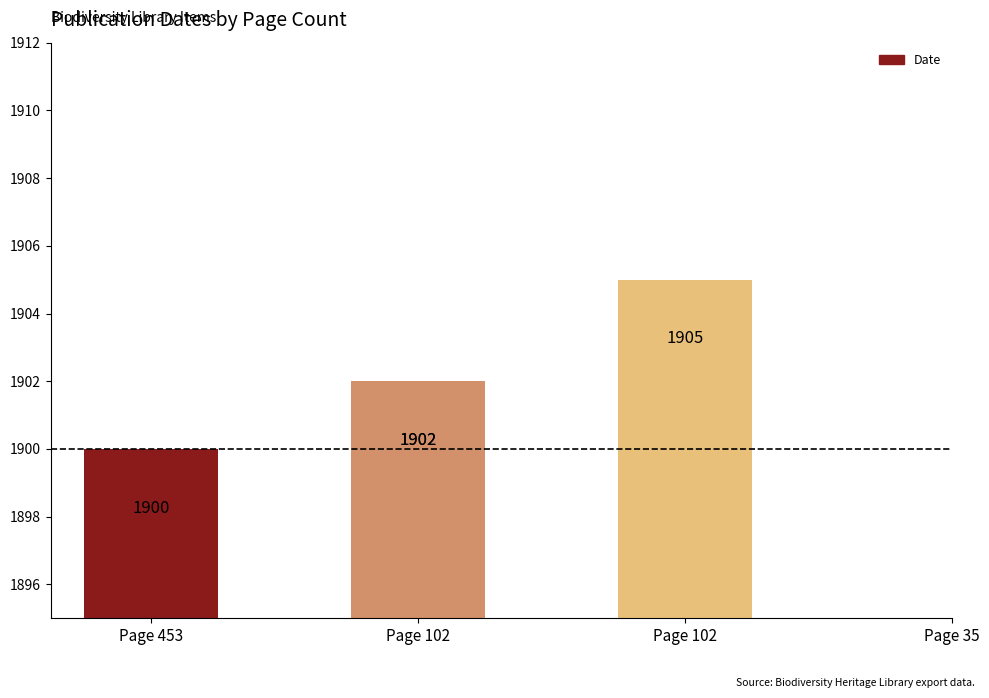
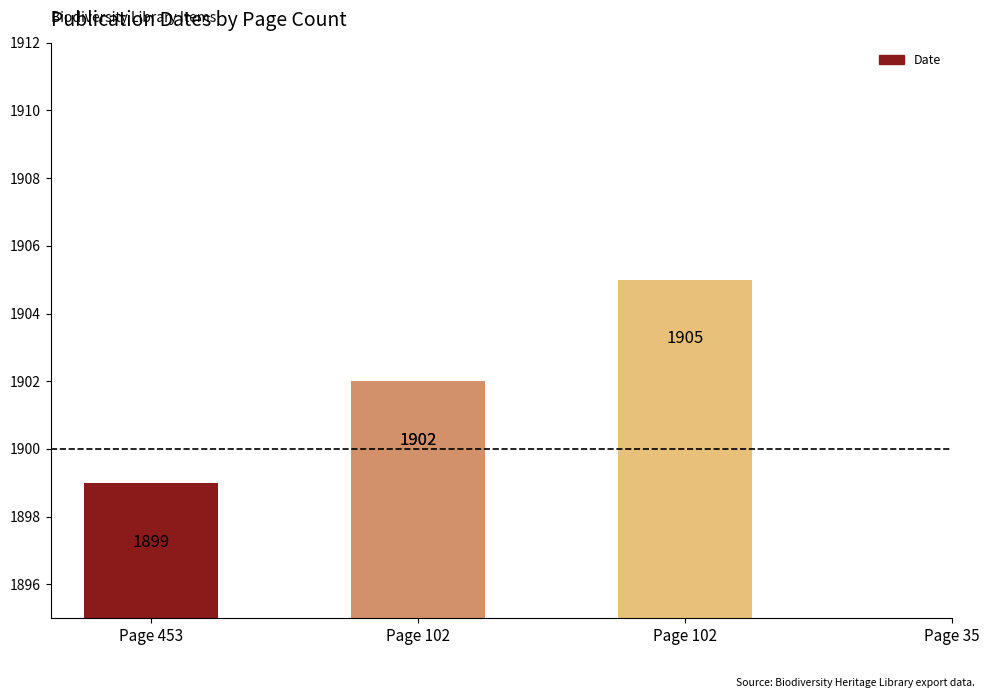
Page 453: 1900 -> 1899
